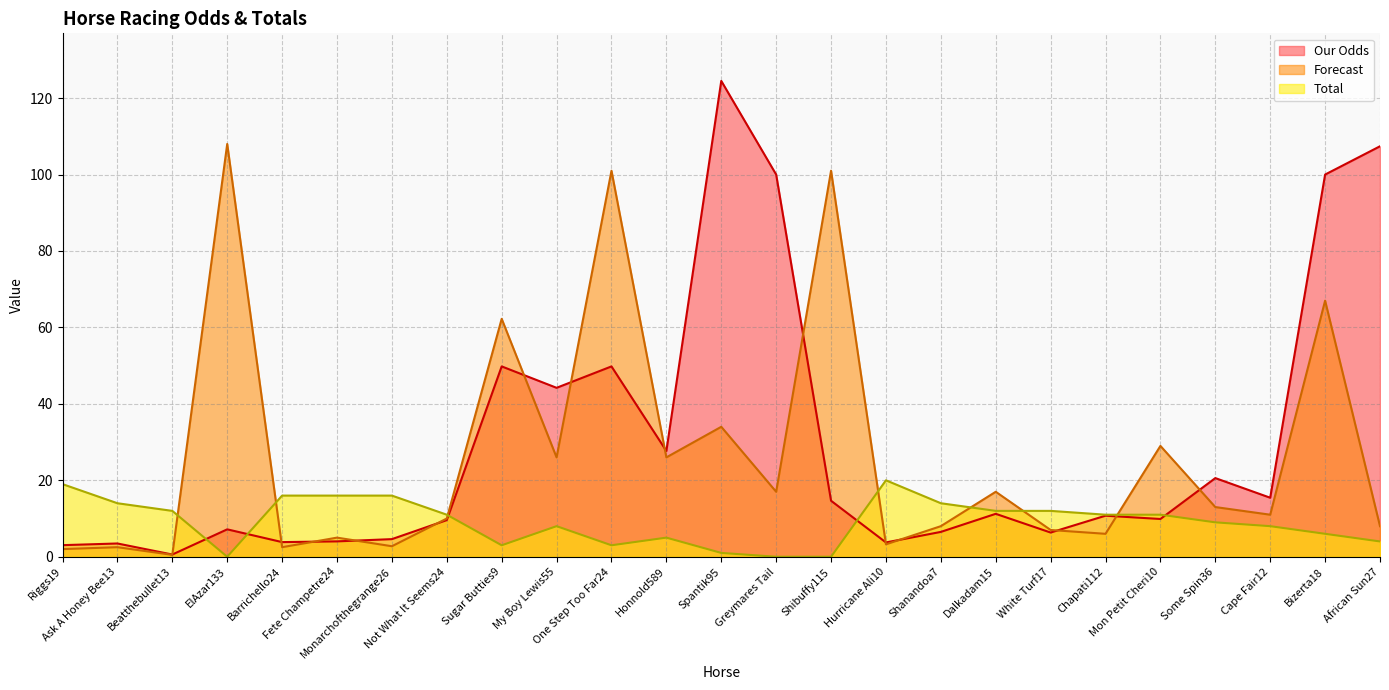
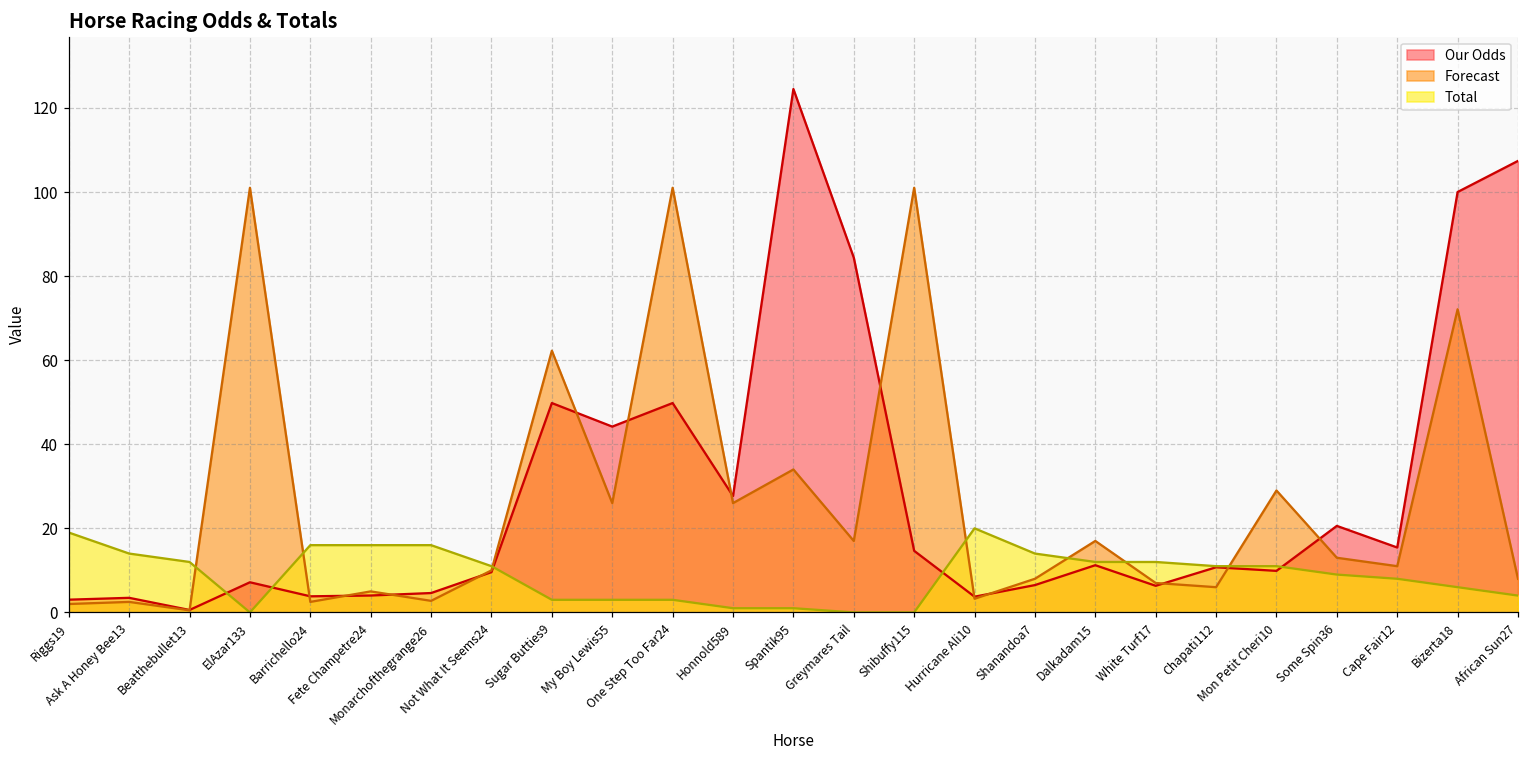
Forecast, ElAzar133: 108 -> 101
Total, My Boy Lewis55: 8 -> 3
Total, Honnold589: 5 -> 1
Our Odds, Greymares Tail: 100 -> 84
Forecast, Bizerta18: 67 -> 72
